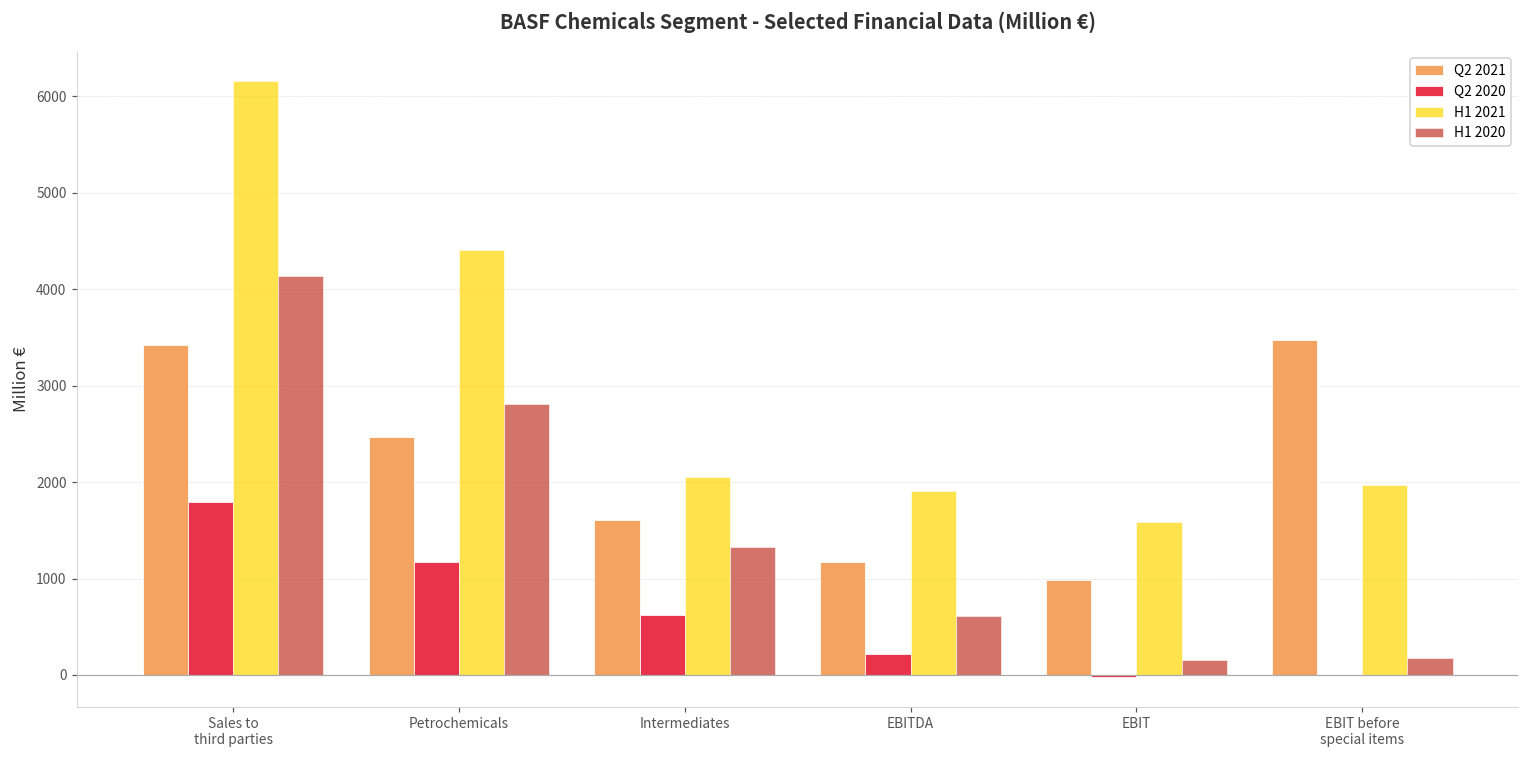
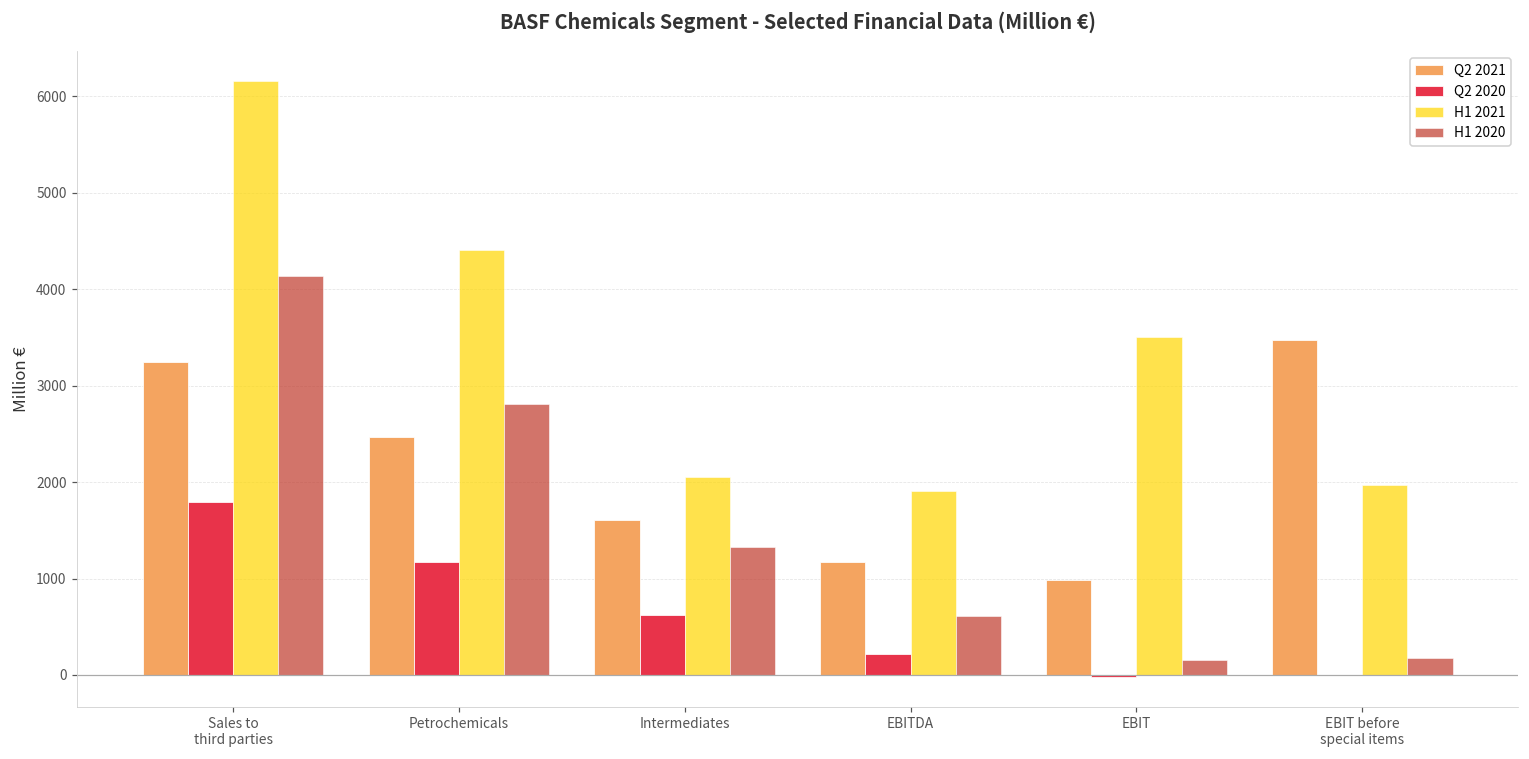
Q2 2021, Sales to third parties: 3400 -> 3200
H1 2021, EBIT: 1600 -> 3500
